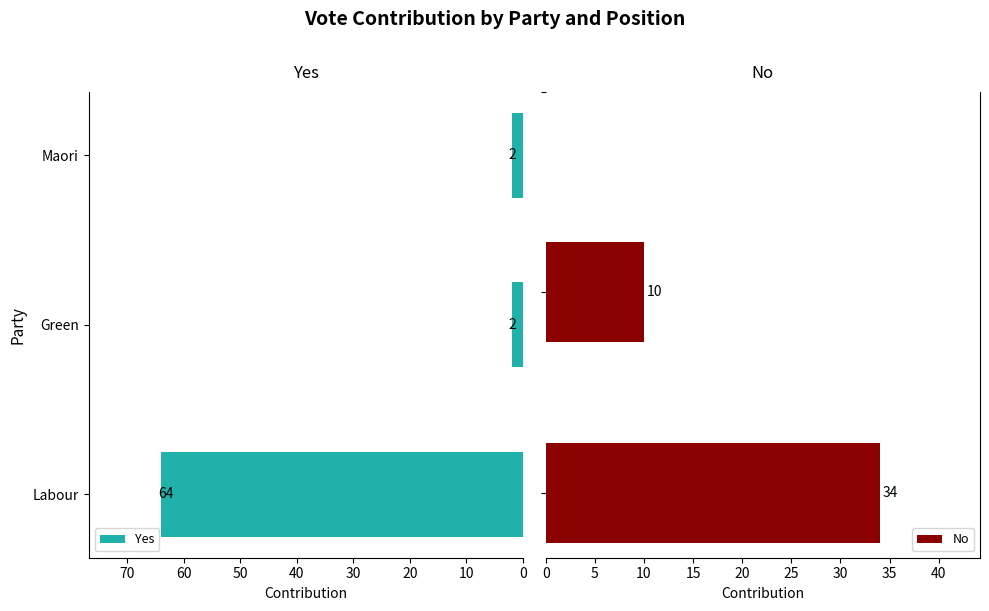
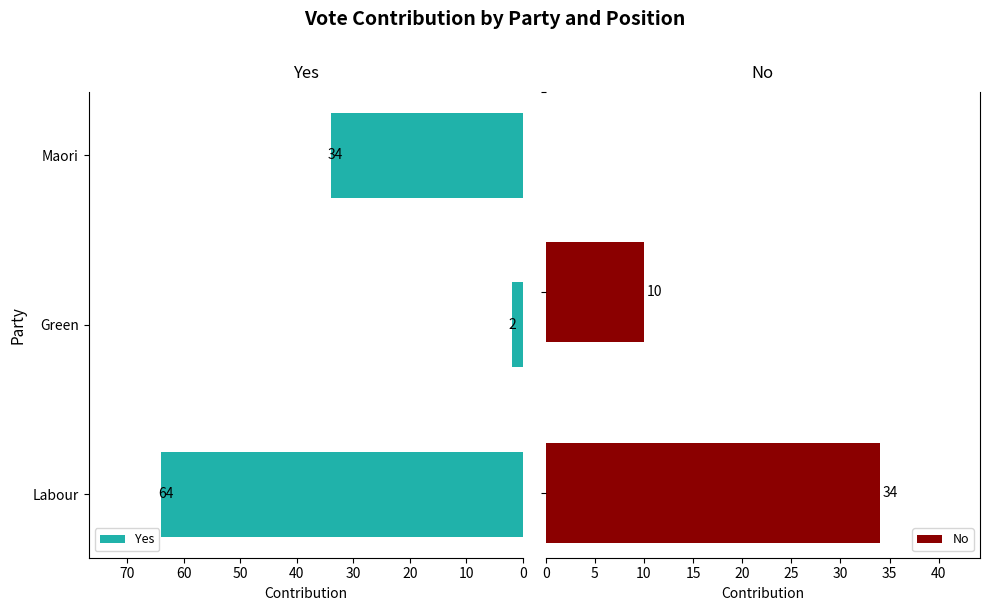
Yes, Maori: 2 -> 34
